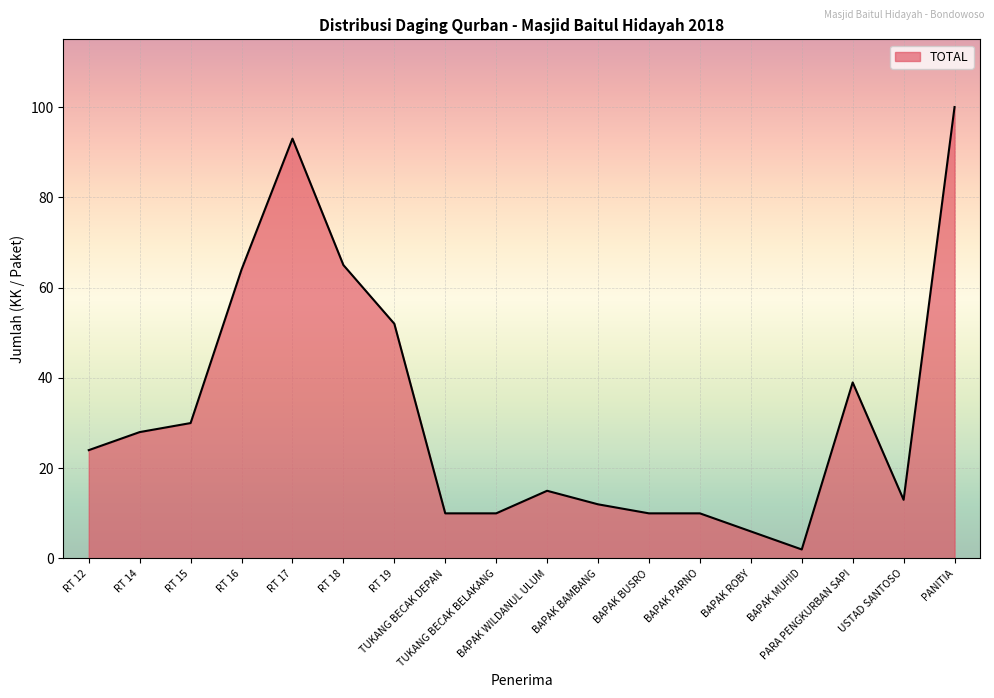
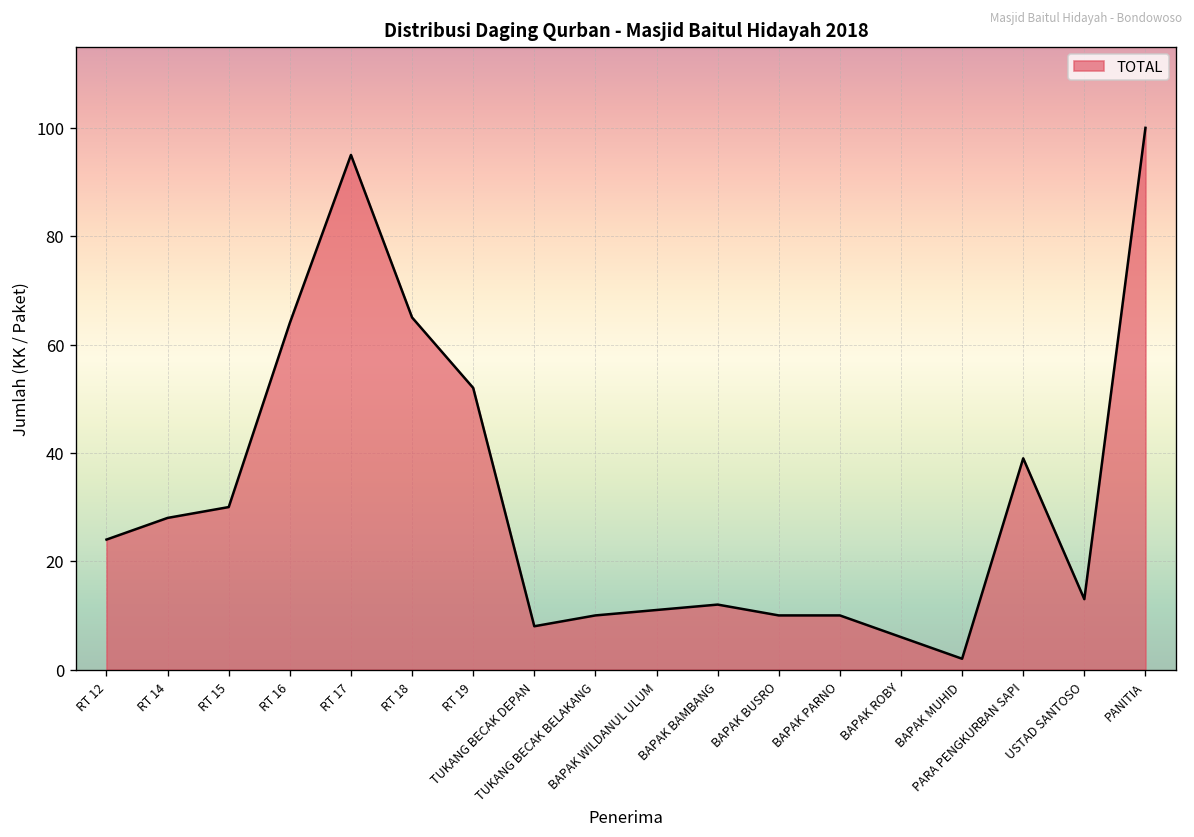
RT 17: 93 -> 95
TUKANG BECAK DEPAN: 10 -> 8
BAPAK WILDANUL ULUM: 15 -> 11
